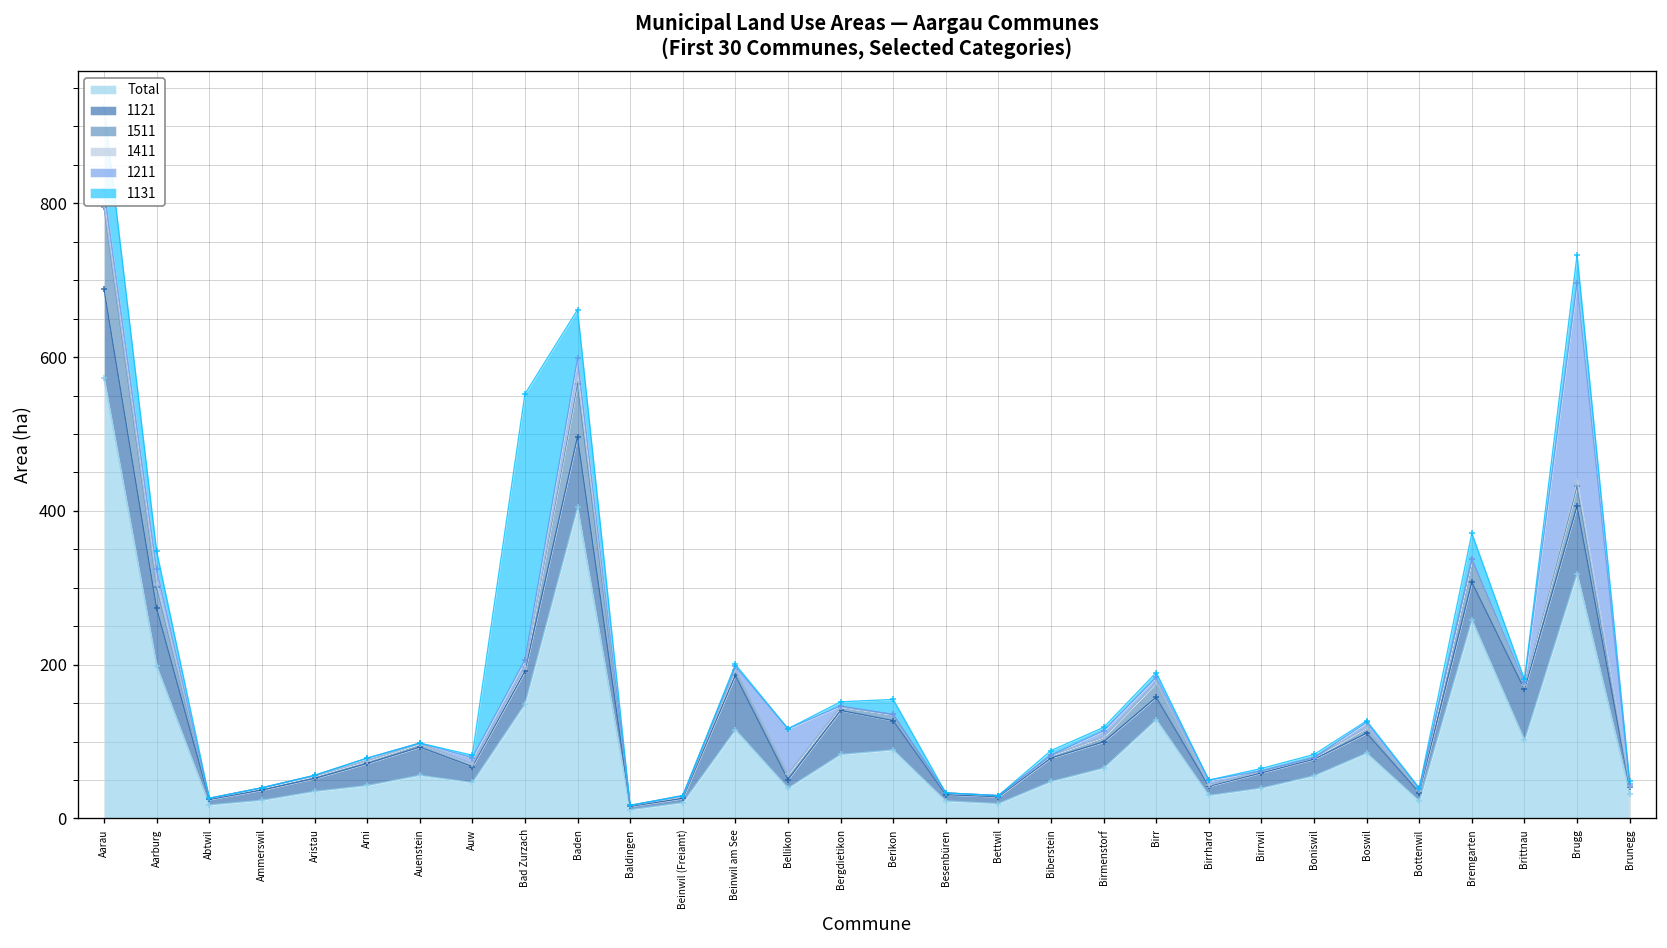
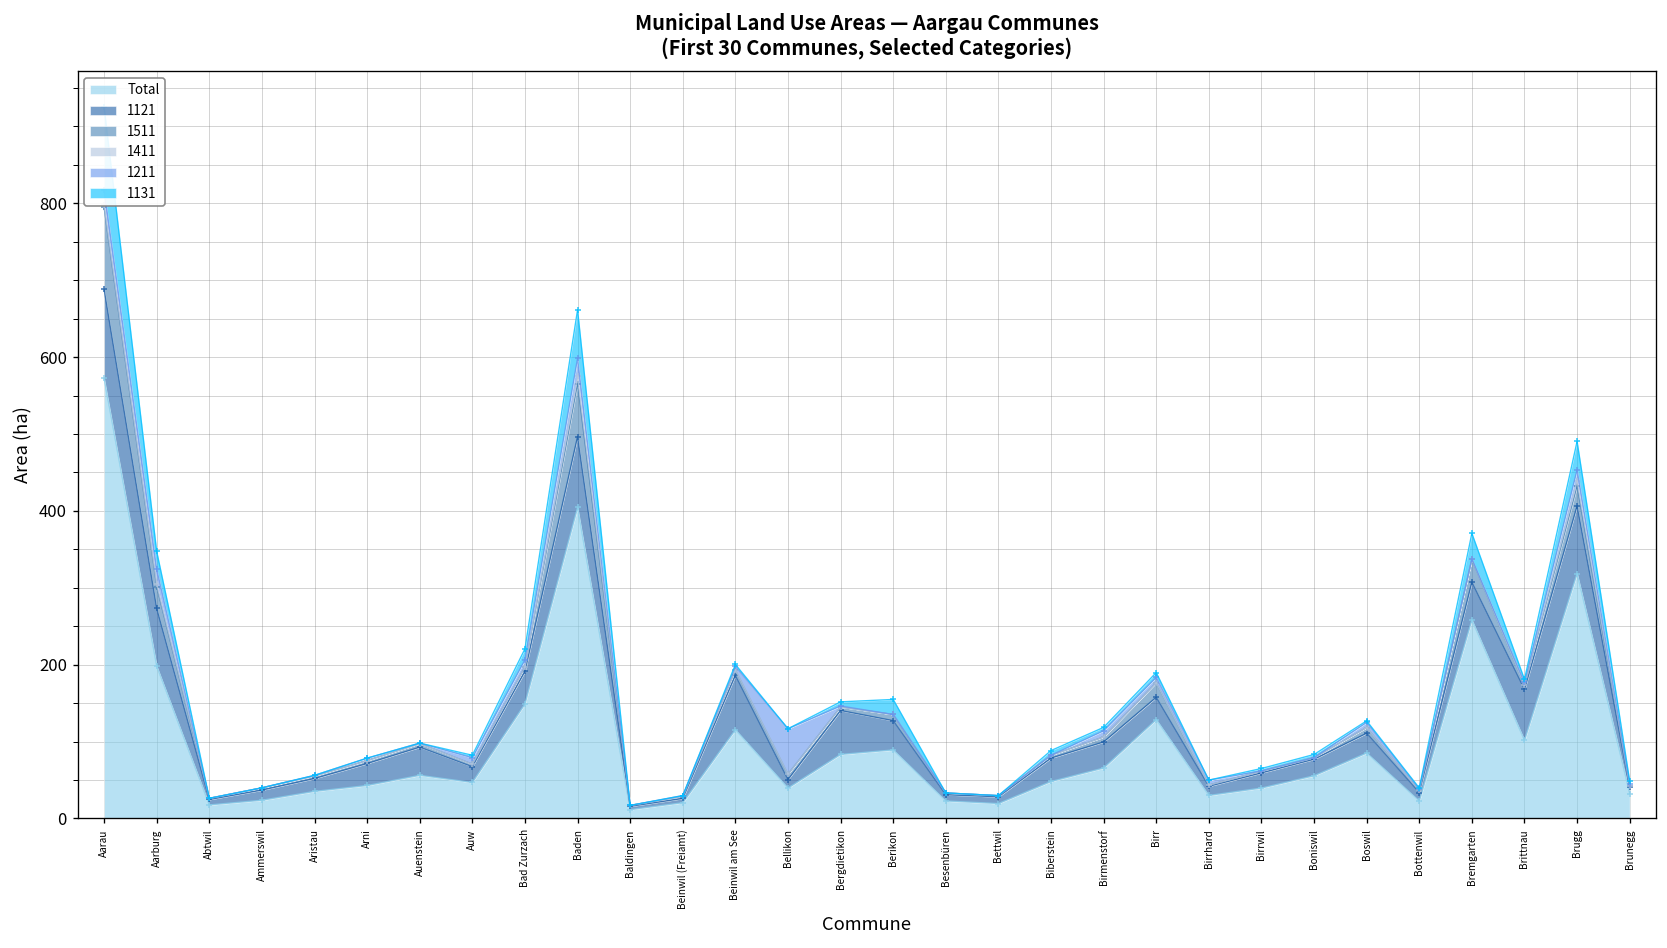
1131, Bad Zurzach: 350 -> 10
1211, Brugg: 260 -> 10
